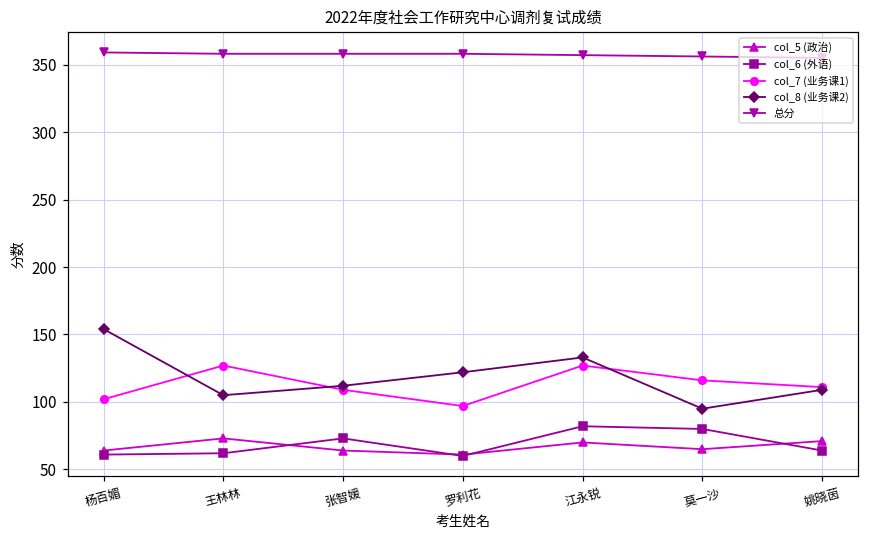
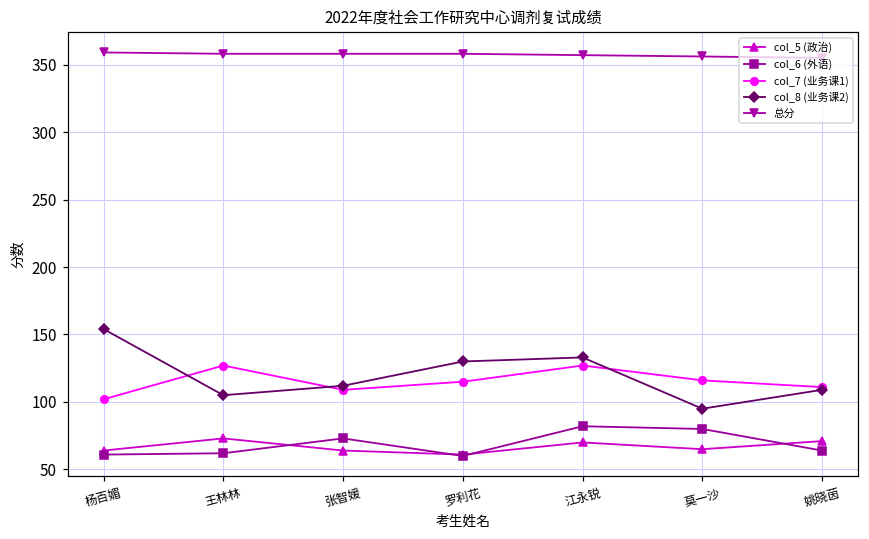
col_7 (业务课1), 罗利花: 97 -> 115
col_8 (业务课2), 罗利花: 122 -> 130
